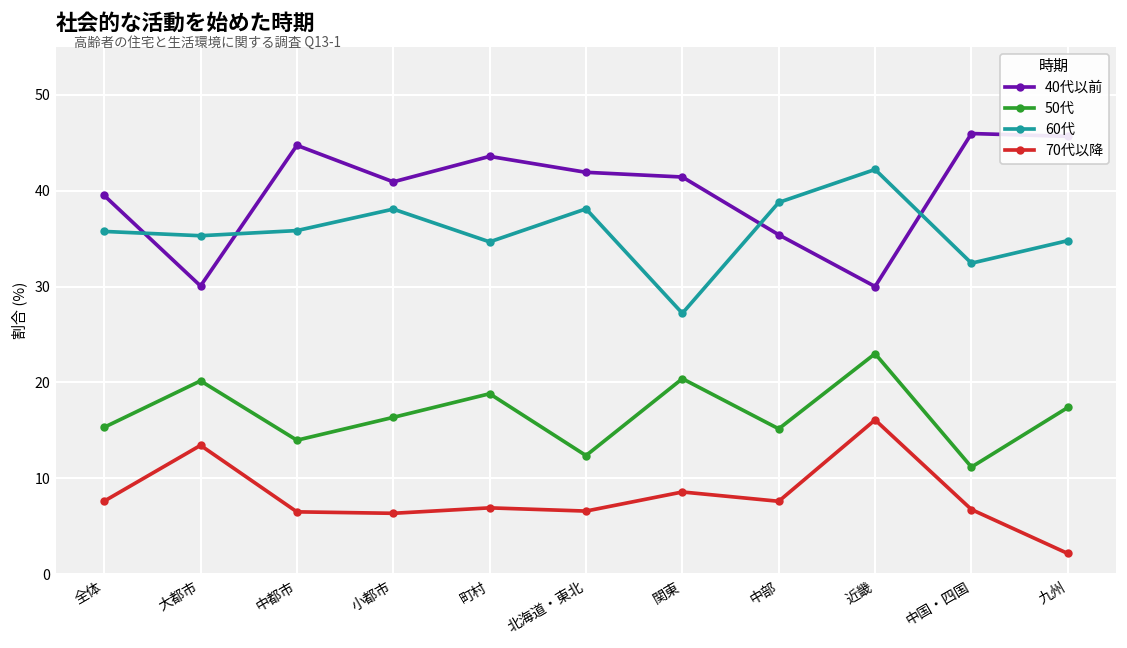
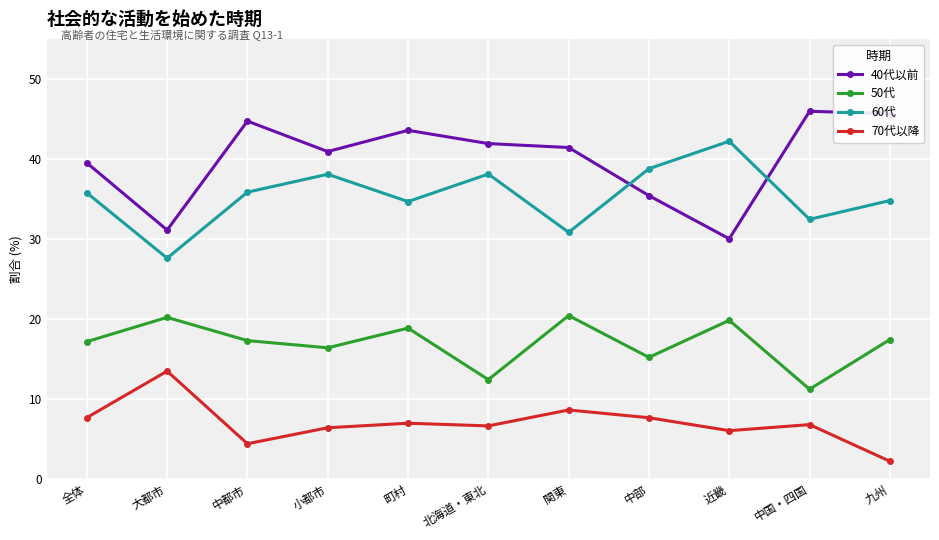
50代, 全体: 15 -> 17
40代以前, 大都市: 30 -> 31
60代, 大都市: 35 -> 28
50代, 中都市: 14 -> 17
70代以降, 中都市: 7 -> 4
60代, 関東: 27 -> 31
50代, 近畿: 23 -> 20
70代以降, 近畿: 16 -> 6
